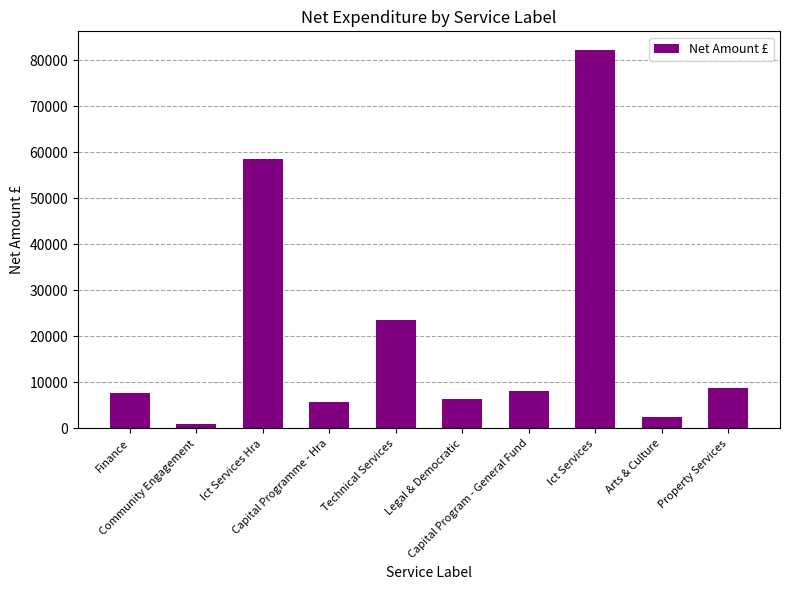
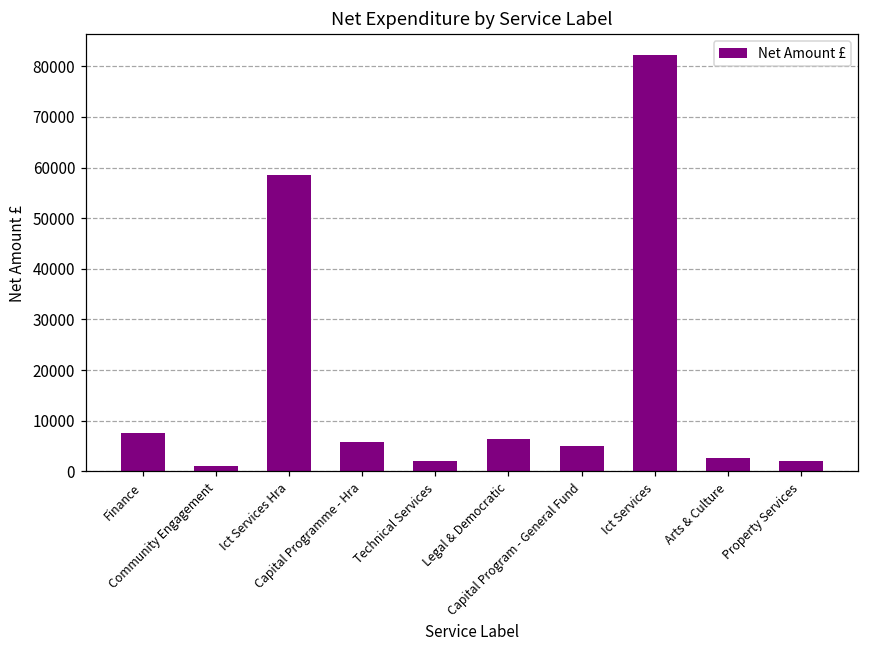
Technical Services: 24000 -> 2000
Capital Program - General Fund: 8000 -> 5000
Property Services: 9000 -> 2000
